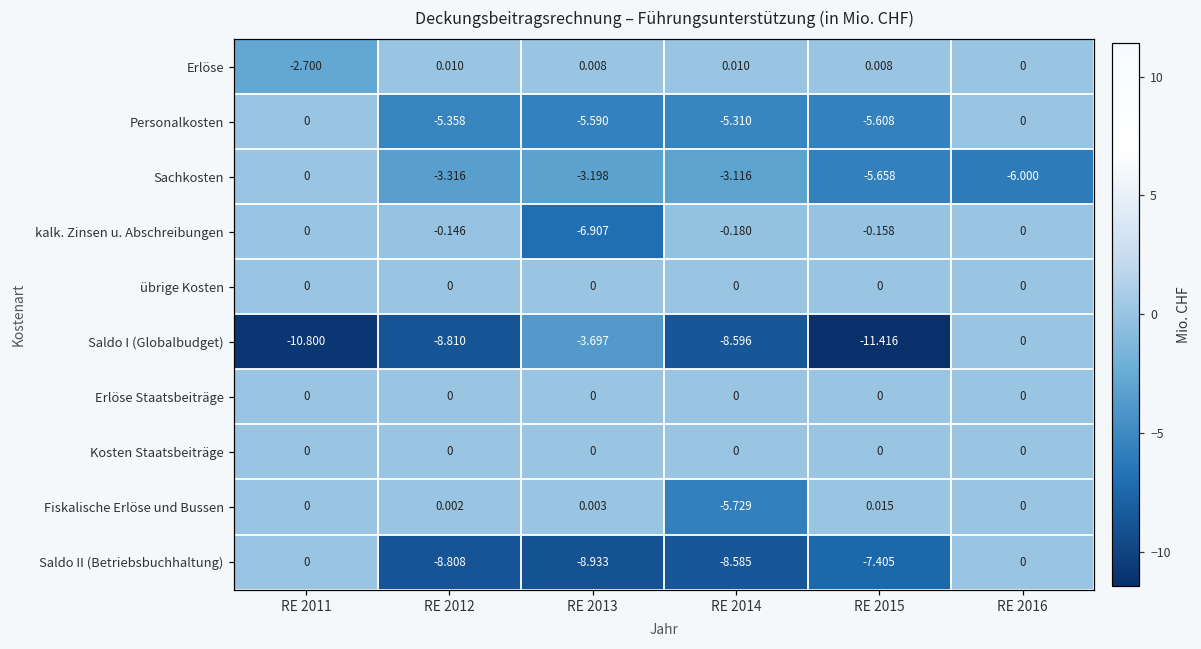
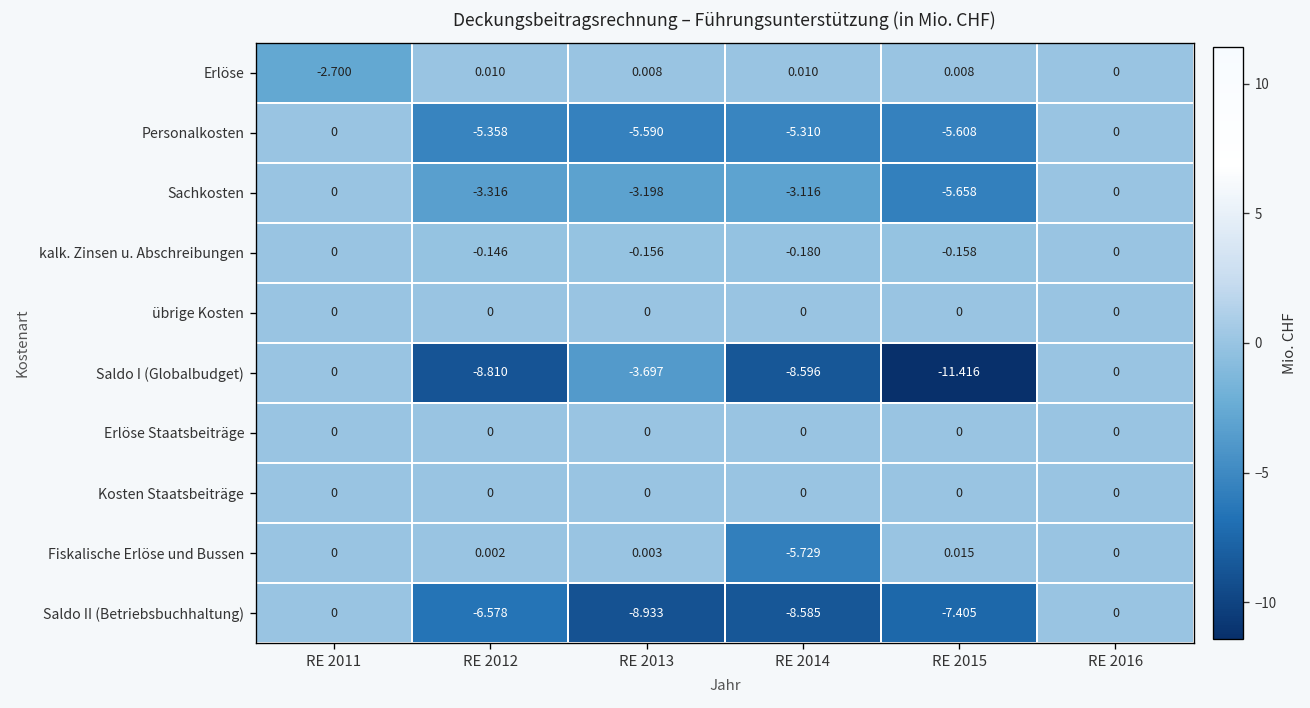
Sachkosten, RE 2016: -6.000 -> 0
kalk. Zinsen u. Abschreibungen, RE 2013: -6.907 -> -0.156
Saldo I (Globalbudget), RE 2011: -10.800 -> 0
Saldo II (Betriebsbuchhaltung), RE 2012: -8.808 -> -6.578
